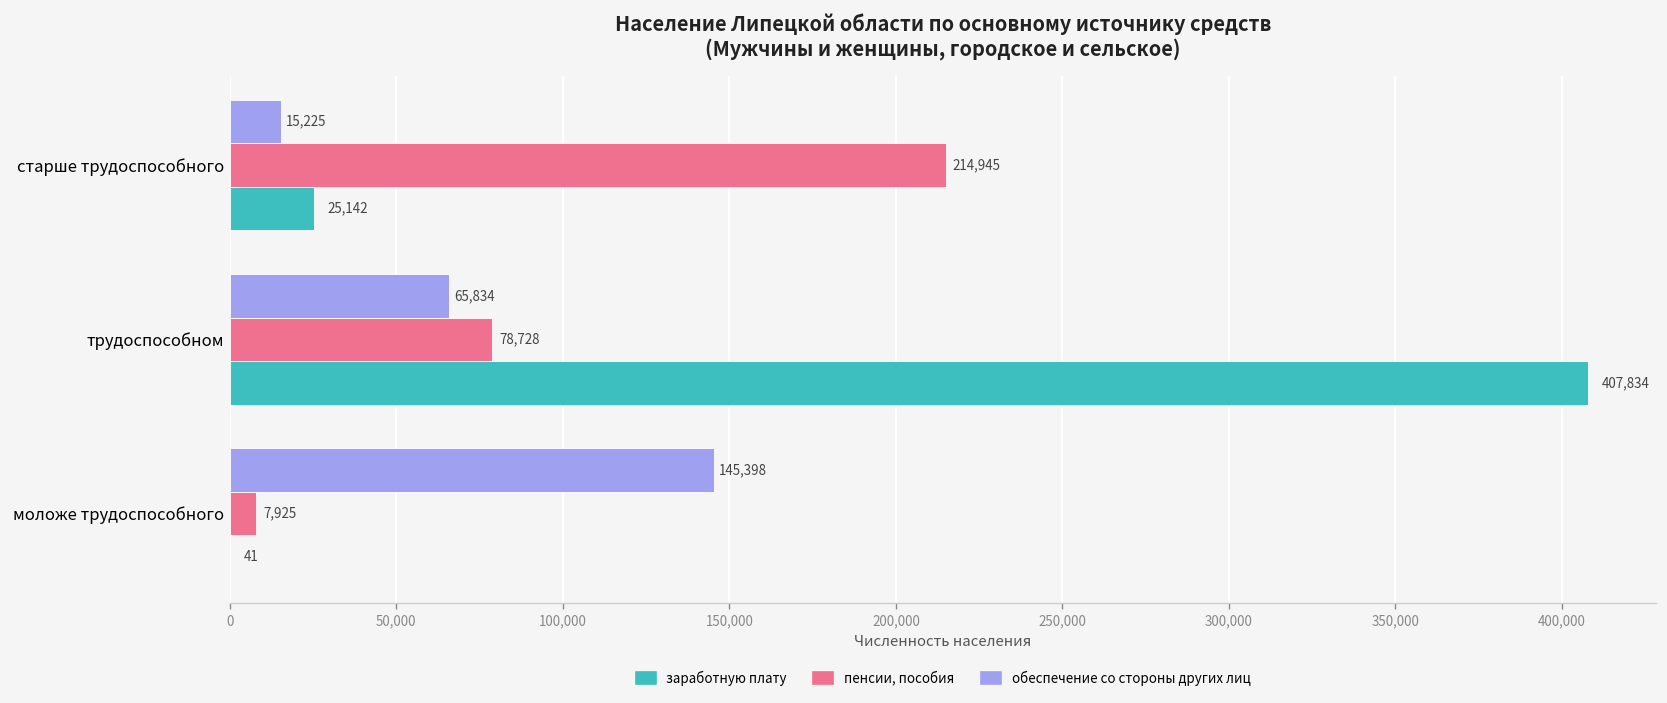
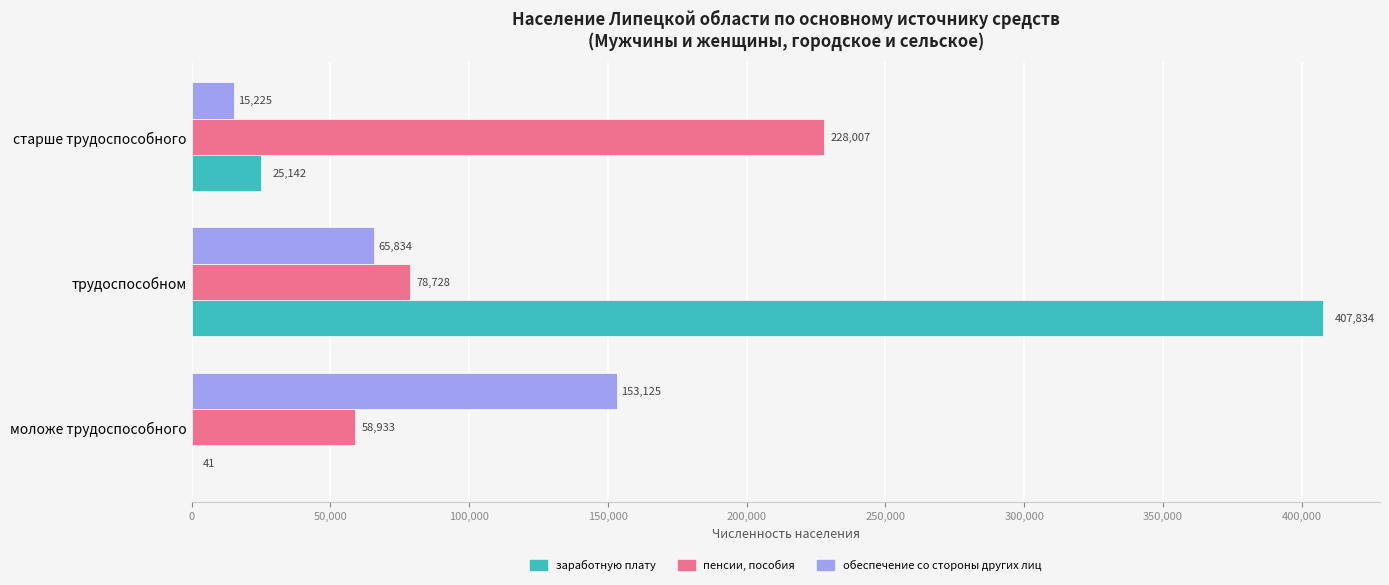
пенсии, пособия, старше трудоспособного: 214,945 -> 228,007
обеспечение со стороны других лиц, моложе трудоспособного: 145,398 -> 153,125
пенсии, пособия, моложе трудоспособного: 7,925 -> 58,933
